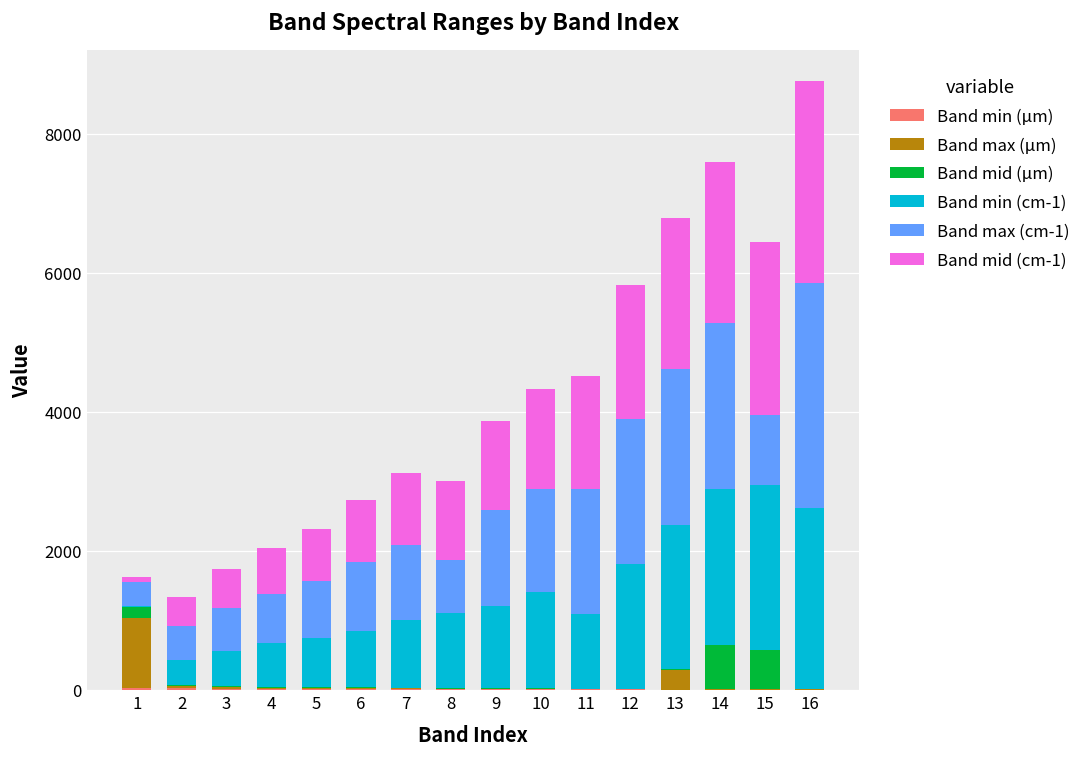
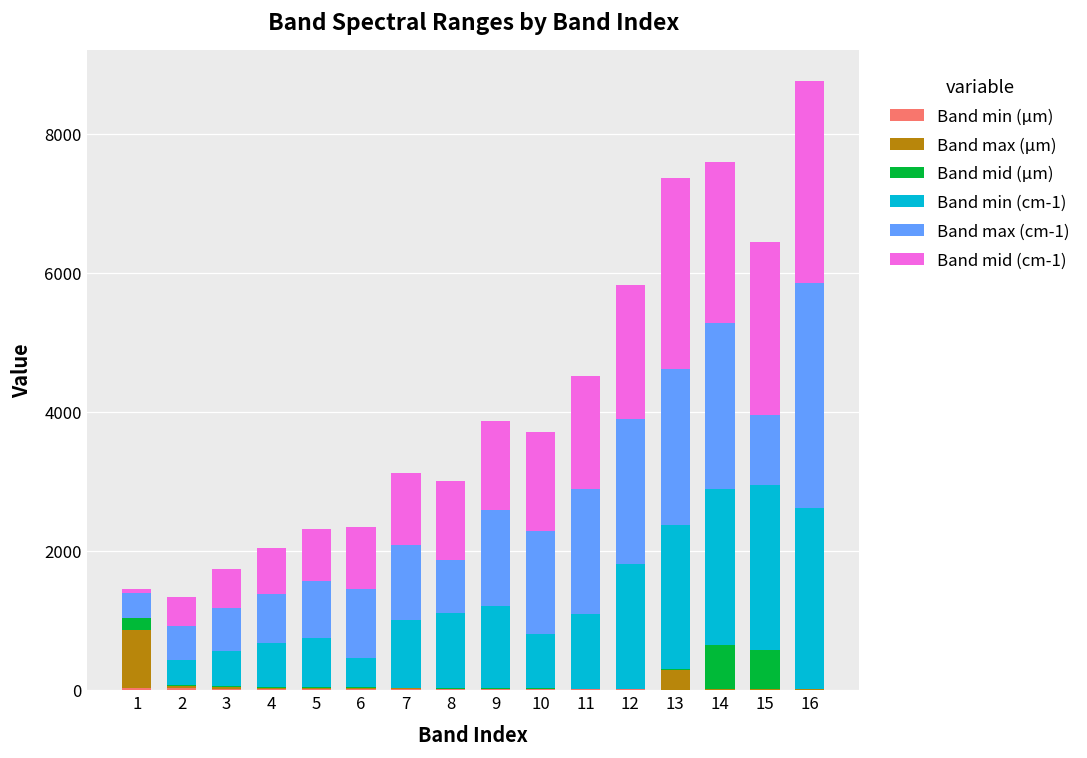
Band max (µm), 1: 1000 -> 800
Band min (cm-1), 6: 800 -> 400
Band min (cm-1), 10: 1400 -> 800
Band mid (cm-1), 13: 2200 -> 2700
